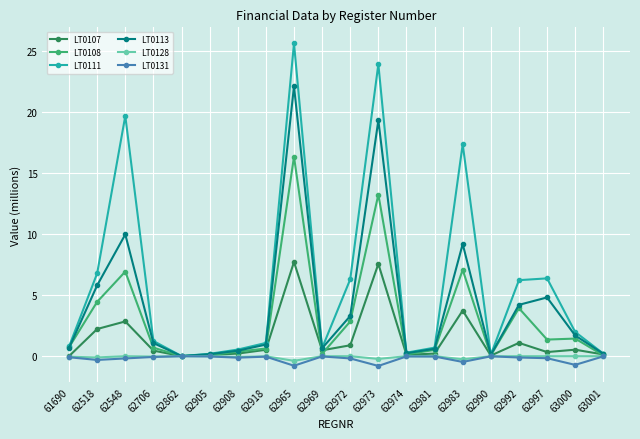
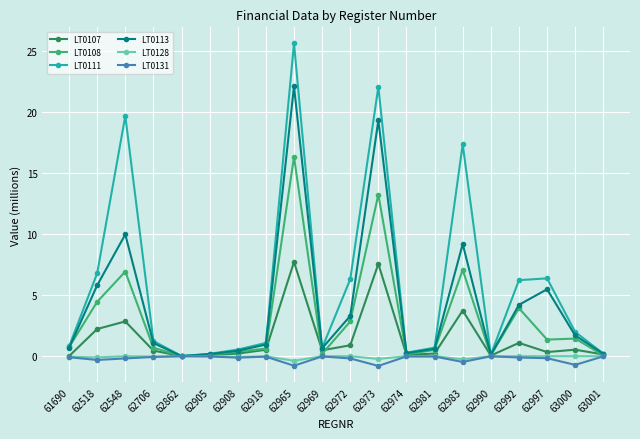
LT0111, 62973: 23.9 -> 22.1
LT0113, 62997: 4.8 -> 5.5
